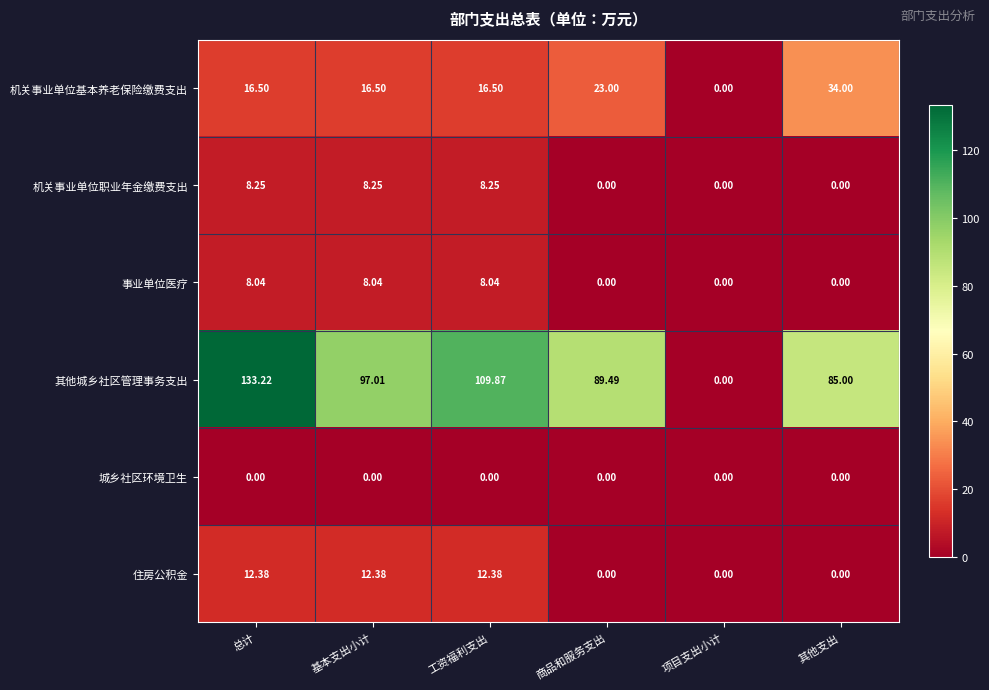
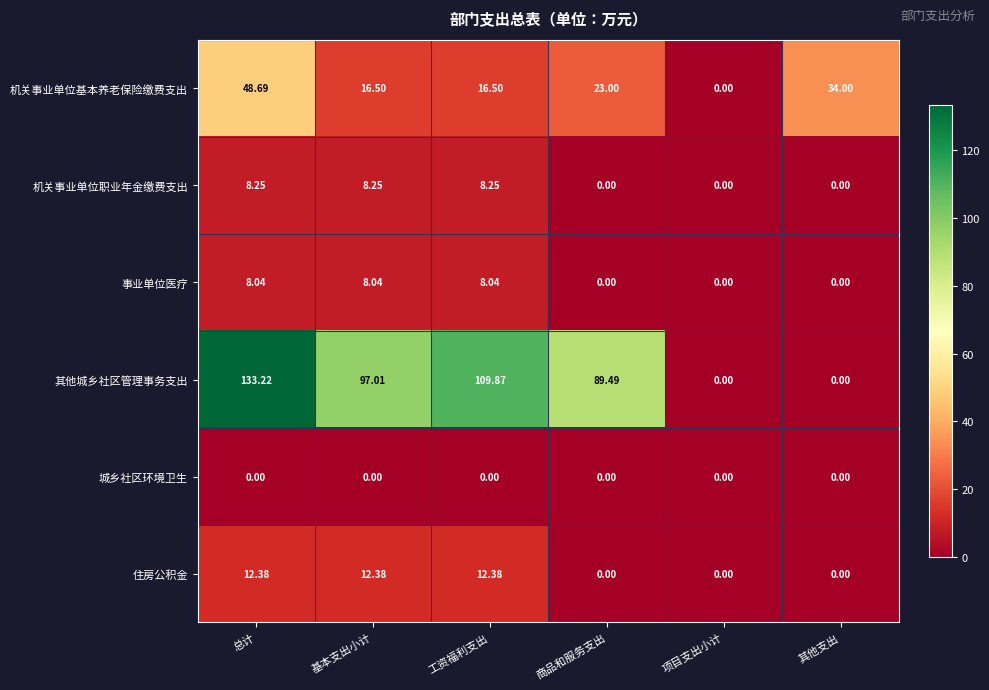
机关事业单位基本养老保险缴费支出, 总计: 16.50 -> 48.69
其他城乡社区管理事务支出, 其他支出: 85.00 -> 0.00
